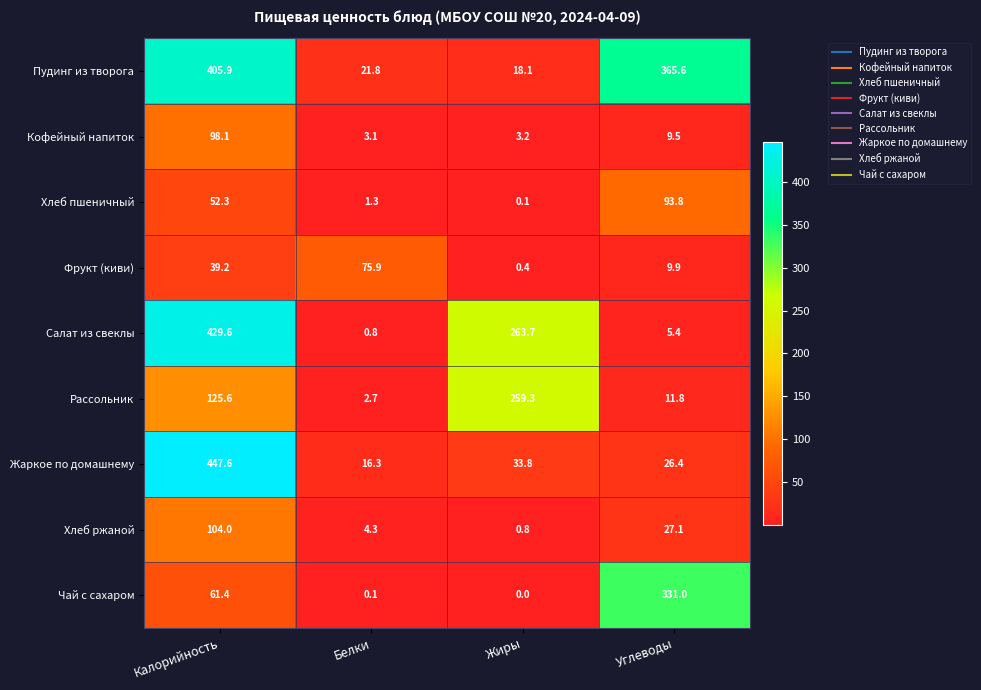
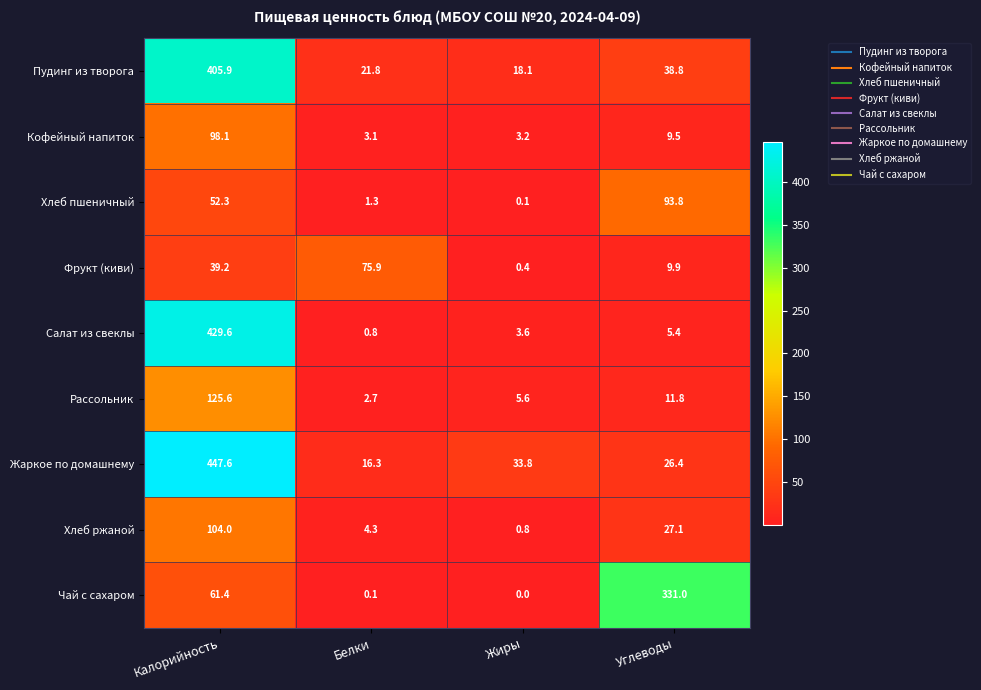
Пудинг из творога, Углеводы: 365.6 -> 38.8
Салат из свеклы, Жиры: 263.7 -> 3.6
Рассольник, Жиры: 259.3 -> 5.6
